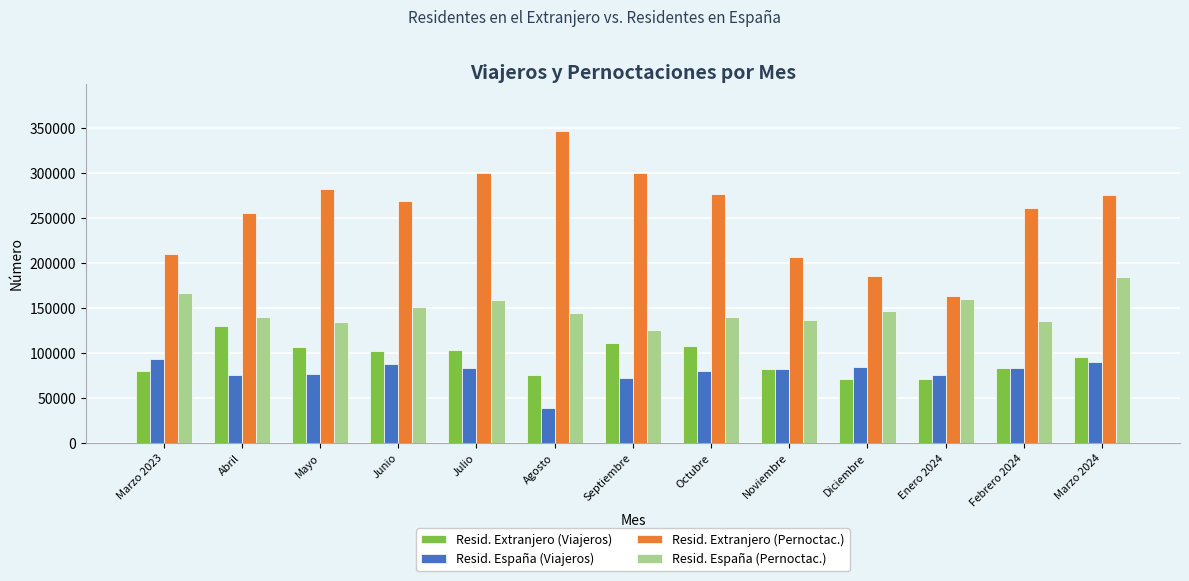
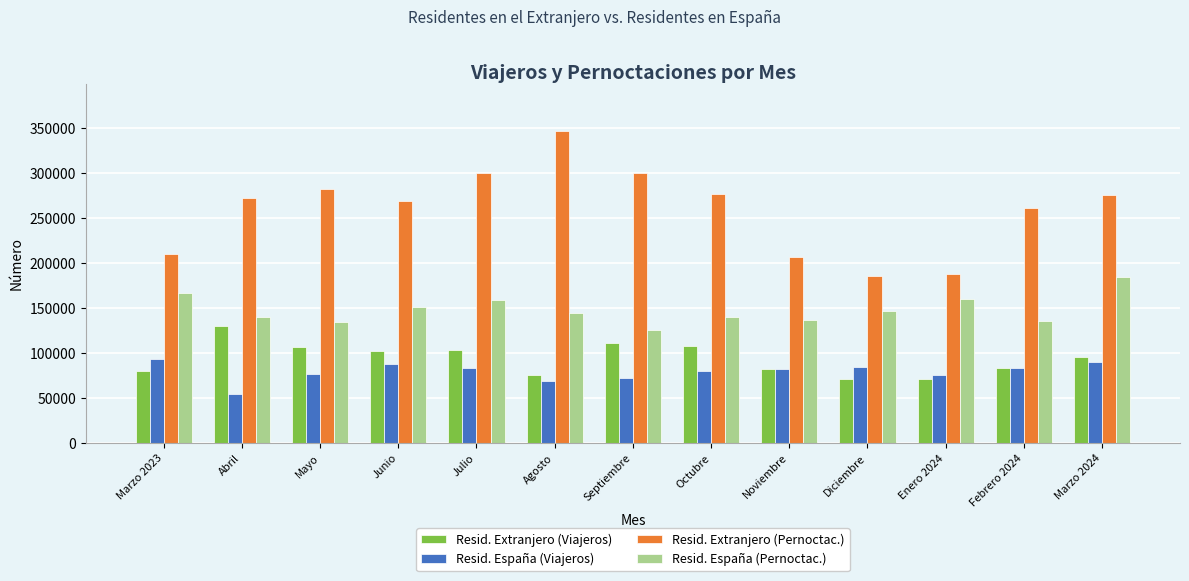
Resid. España (Viajeros), Abril: 80000 -> 50000
Resid. Extranjero (Pernoctac.), Abril: 260000 -> 270000
Resid. España (Viajeros), Agosto: 40000 -> 70000
Resid. Extranjero (Pernoctac.), Enero 2024: 160000 -> 190000
